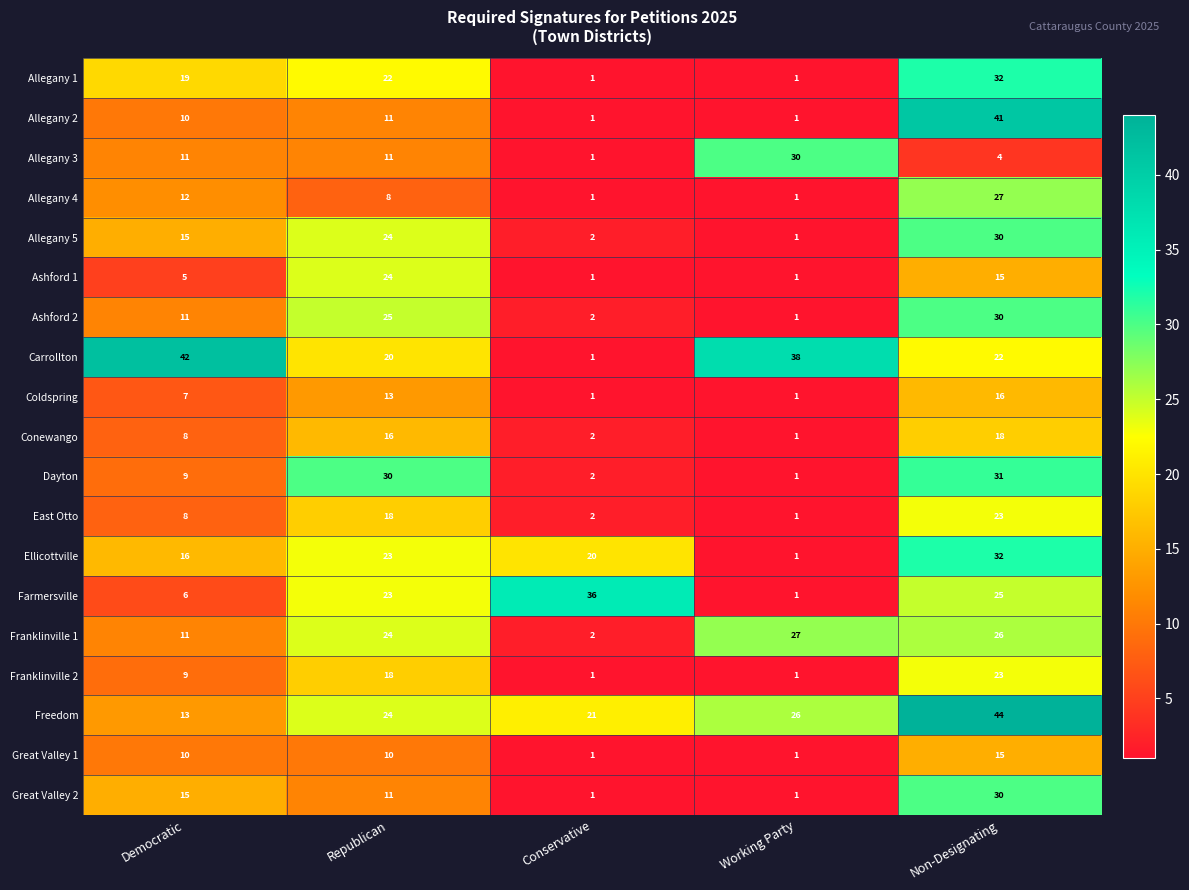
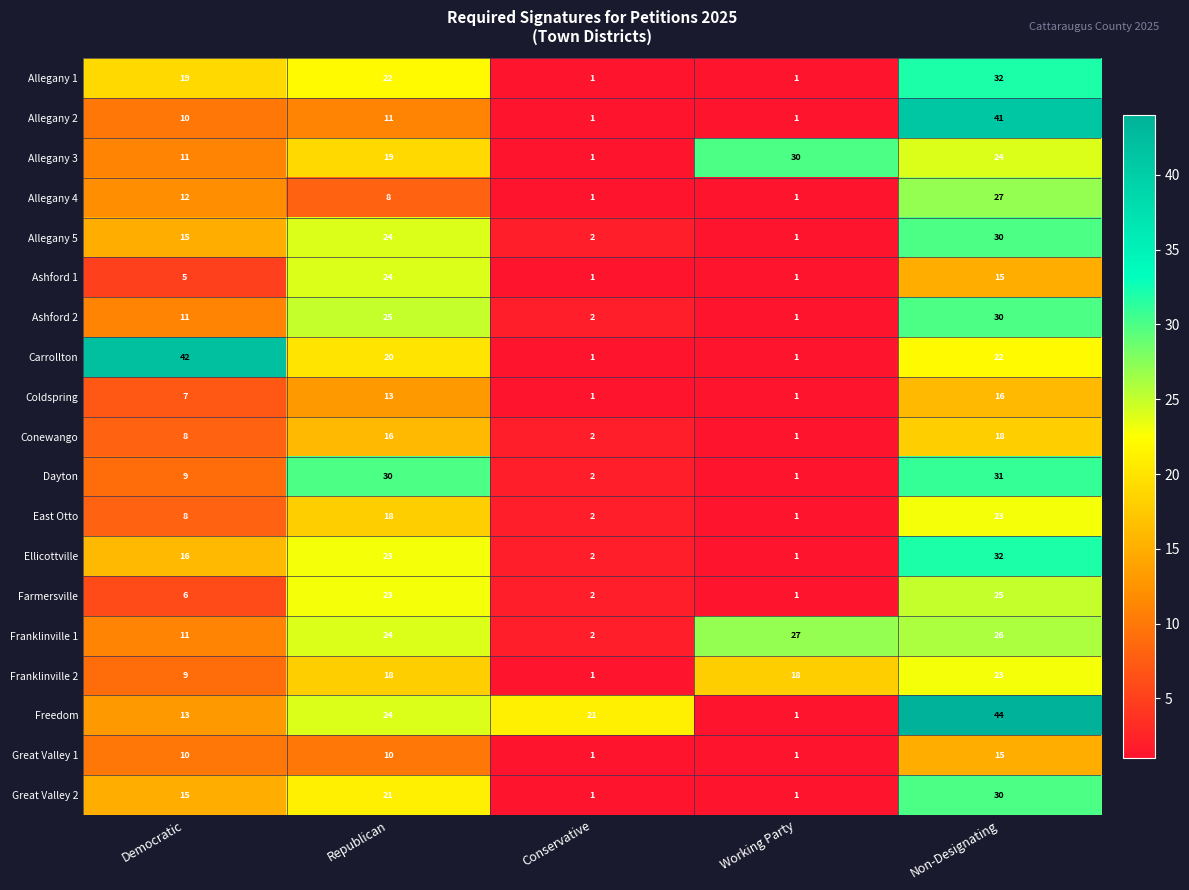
Allegany 3, Republican: 11 -> 19
Allegany 3, Non-Designating: 4 -> 24
Carrollton, Working Party: 38 -> 1
Ellicottville, Conservative: 20 -> 2
Farmersville, Conservative: 36 -> 2
Franklinville 2, Working Party: 1 -> 18
Freedom, Working Party: 26 -> 1
Great Valley 2, Republican: 11 -> 21
